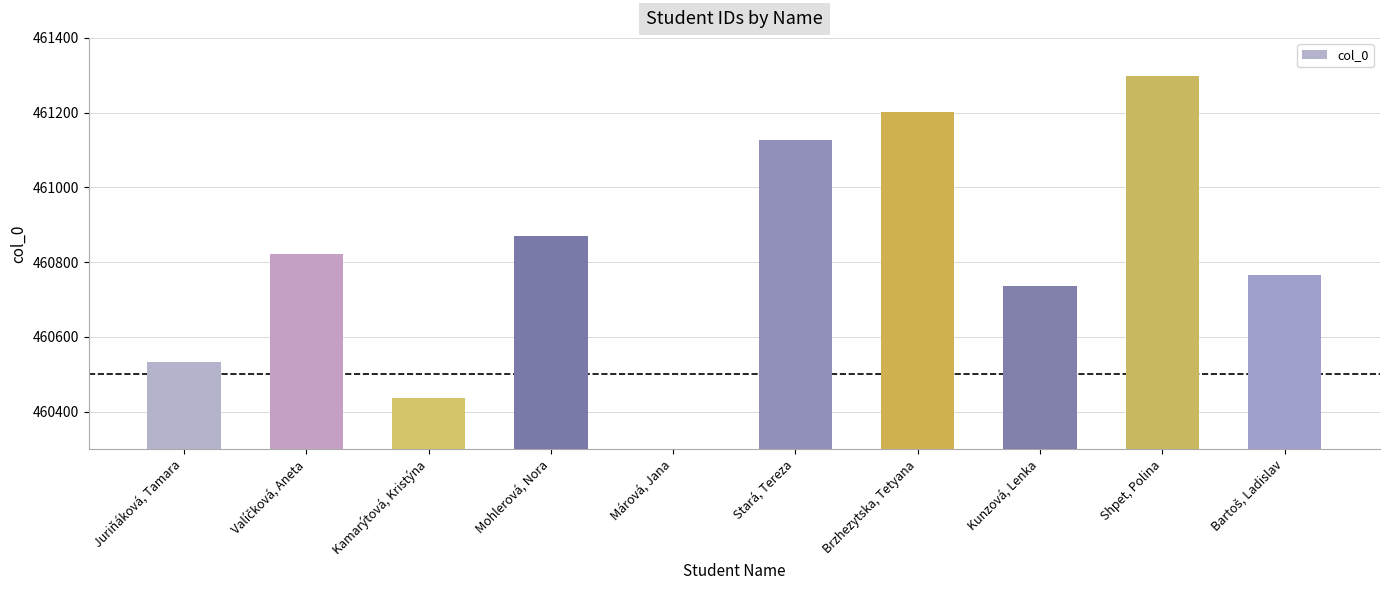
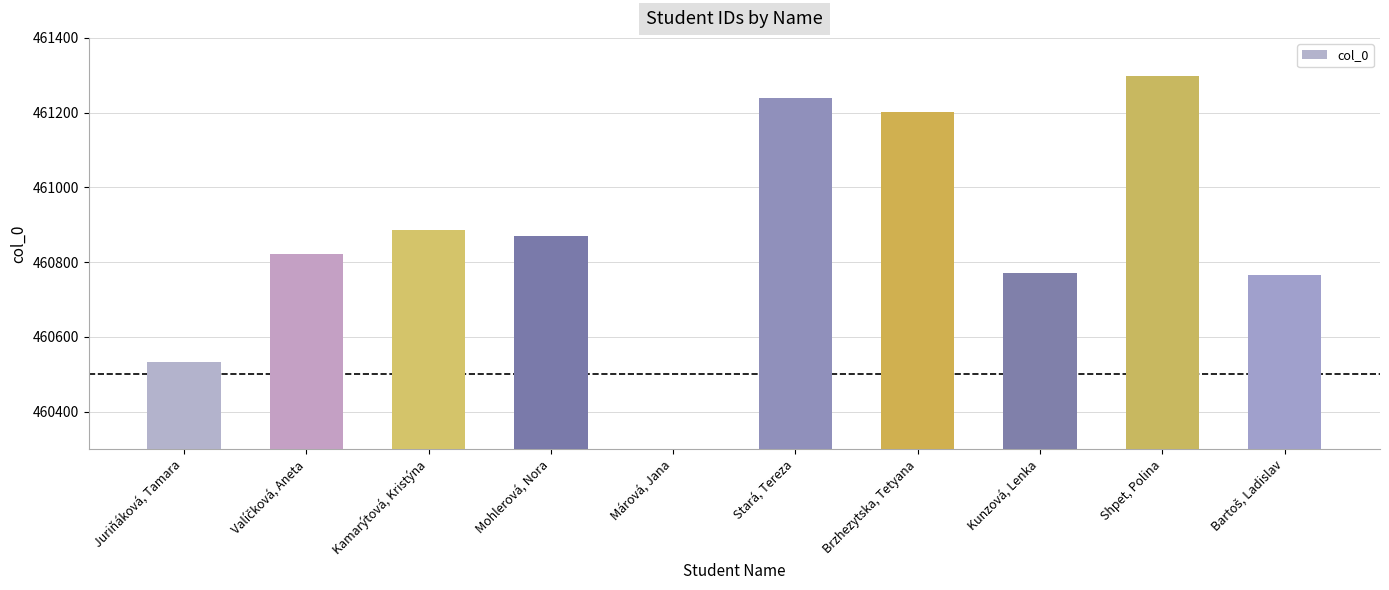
Kamarýtová, Kristýna: 460440 -> 460890
Stará, Tereza: 461130 -> 461240
Kunzová, Lenka: 460740 -> 460770
